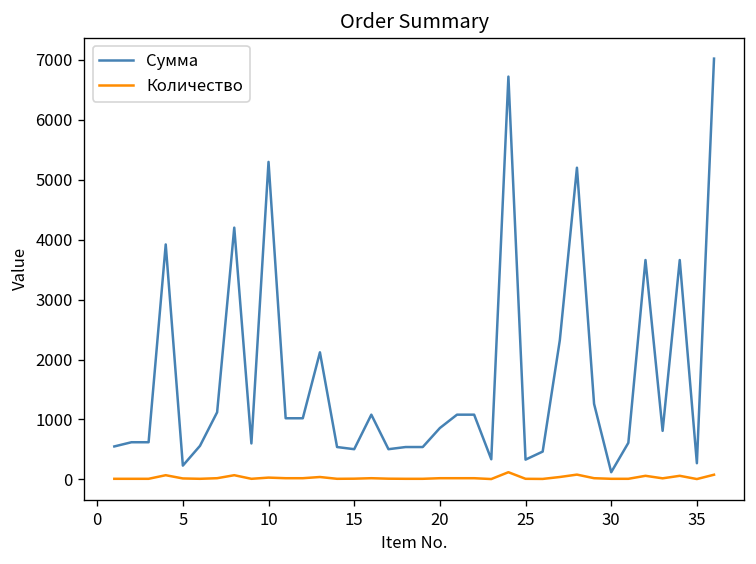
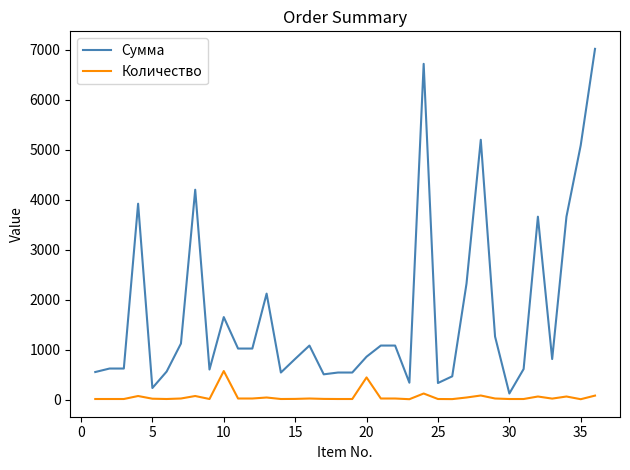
Сумма, 10: 5300 -> 1700
Количество, 10: 0 -> 600
Сумма, 15: 500 -> 800
Количество, 20: 0 -> 400
Сумма, 35: 300 -> 5100
